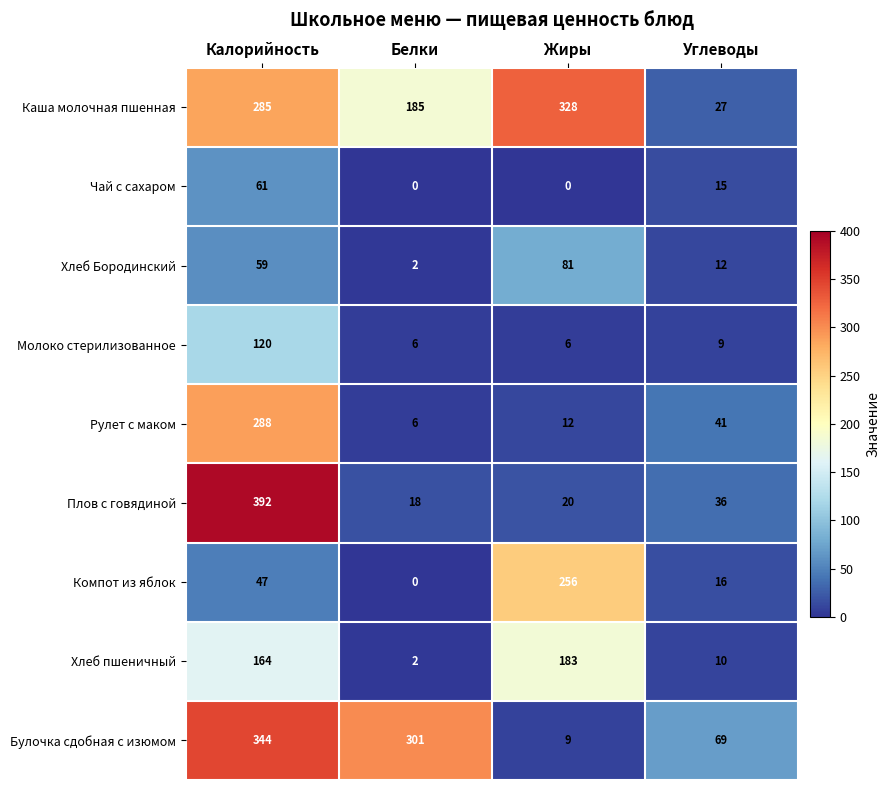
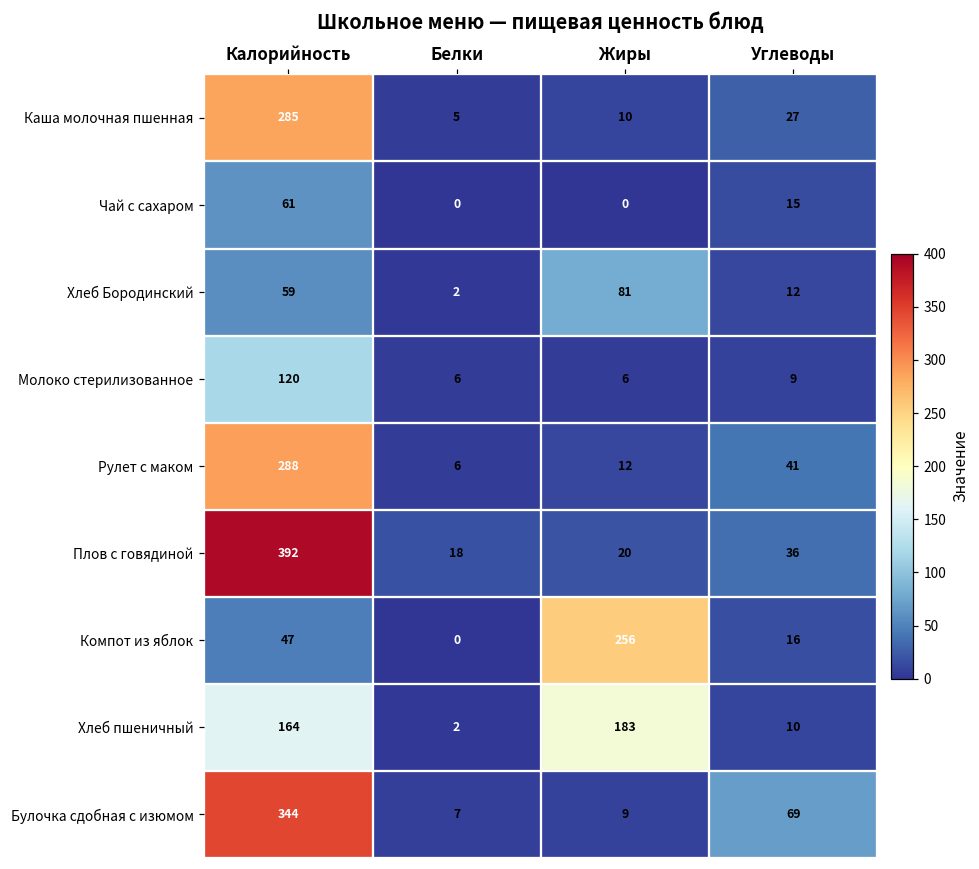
Каша молочная пшенная, Белки: 185 -> 5
Каша молочная пшенная, Жиры: 328 -> 10
Булочка сдобная с изюмом, Белки: 301 -> 7
